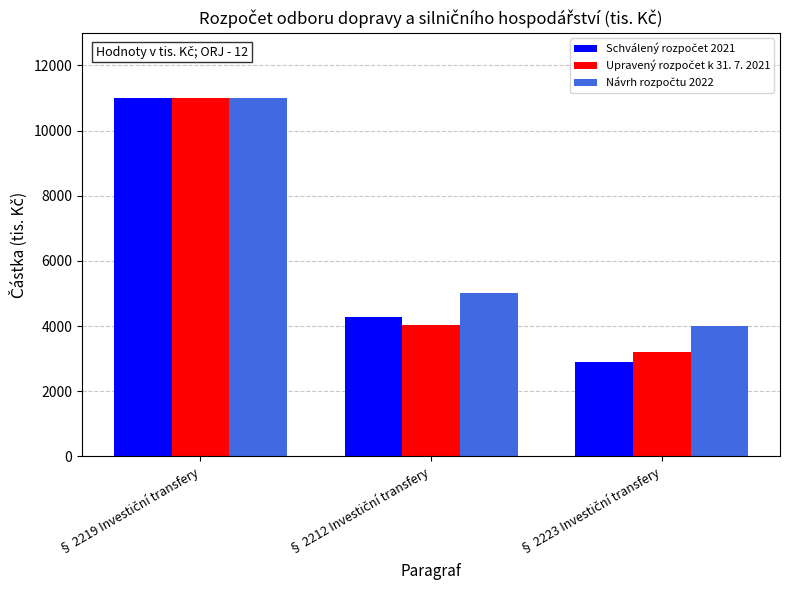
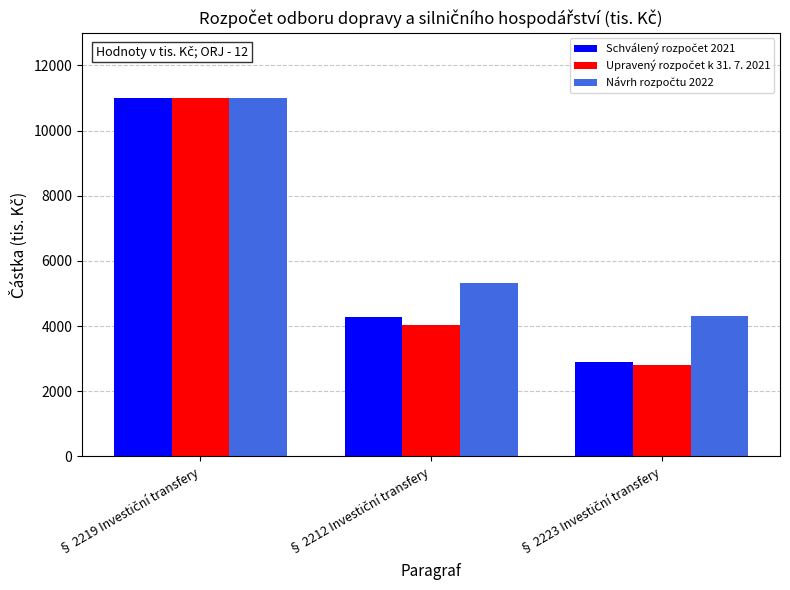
Návrh rozpočtu 2022, § 2212 Investiční transfery: 5000 -> 5300
Upravený rozpočet k 31. 7. 2021, § 2223 Investiční transfery: 3200 -> 2800
Návrh rozpočtu 2022, § 2223 Investiční transfery: 4000 -> 4300
